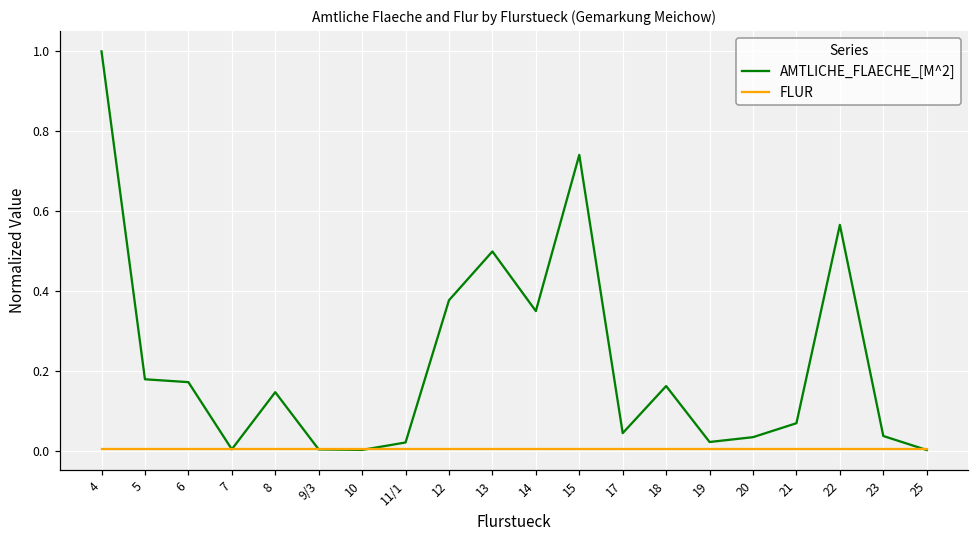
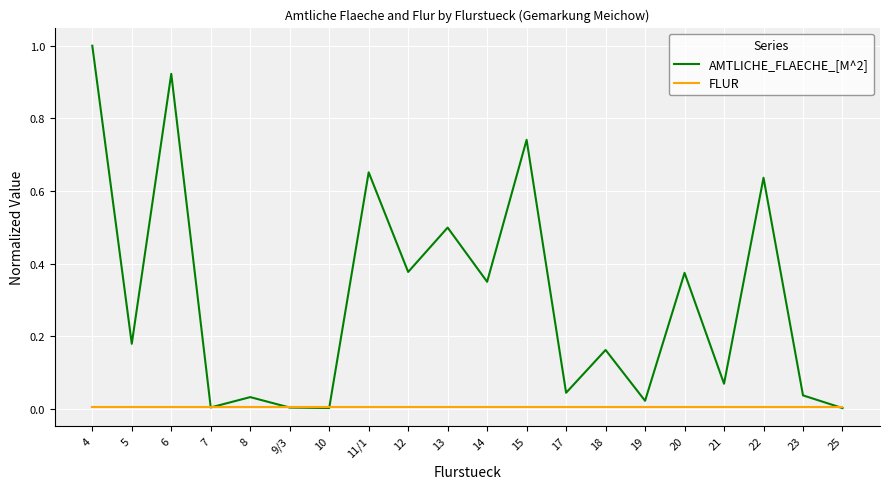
AMTLICHE_FLAECHE_[M^2], 6: 0.17 -> 0.92
AMTLICHE_FLAECHE_[M^2], 8: 0.15 -> 0.03
AMTLICHE_FLAECHE_[M^2], 11/1: 0.02 -> 0.65
AMTLICHE_FLAECHE_[M^2], 20: 0.03 -> 0.37
AMTLICHE_FLAECHE_[M^2], 22: 0.57 -> 0.64
